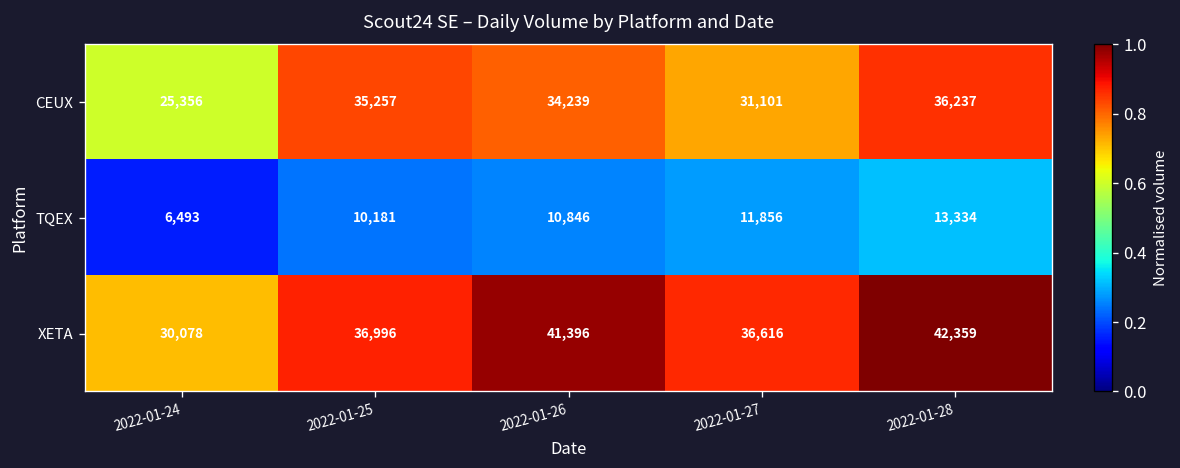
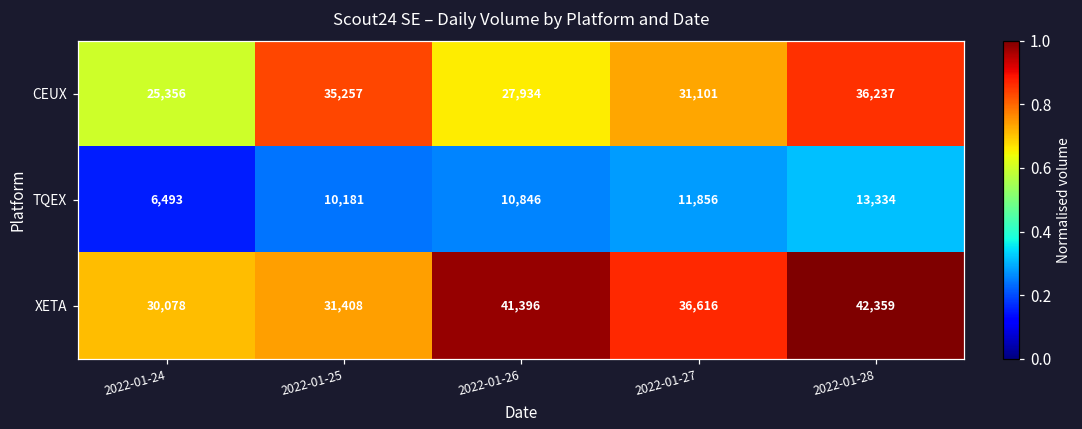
CEUX, 2022-01-26: 34,239 -> 27,934
XETA, 2022-01-25: 36,996 -> 31,408
